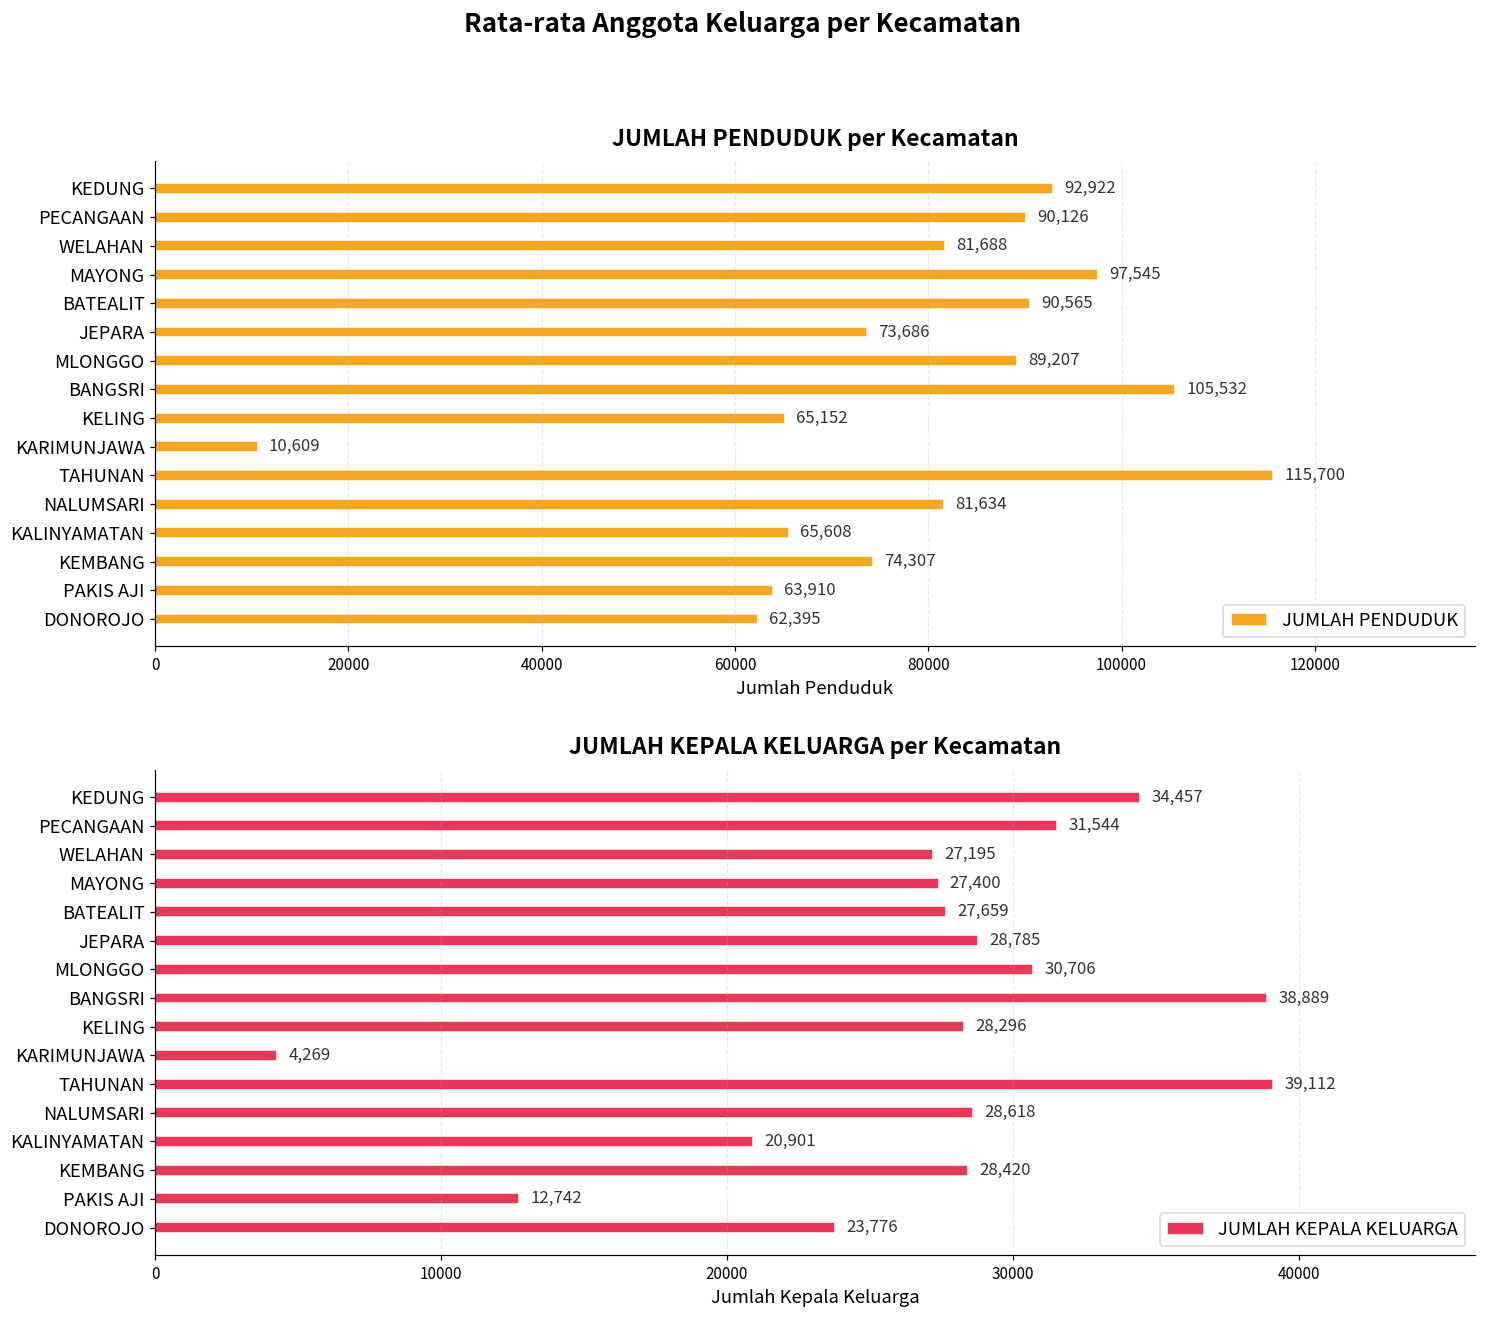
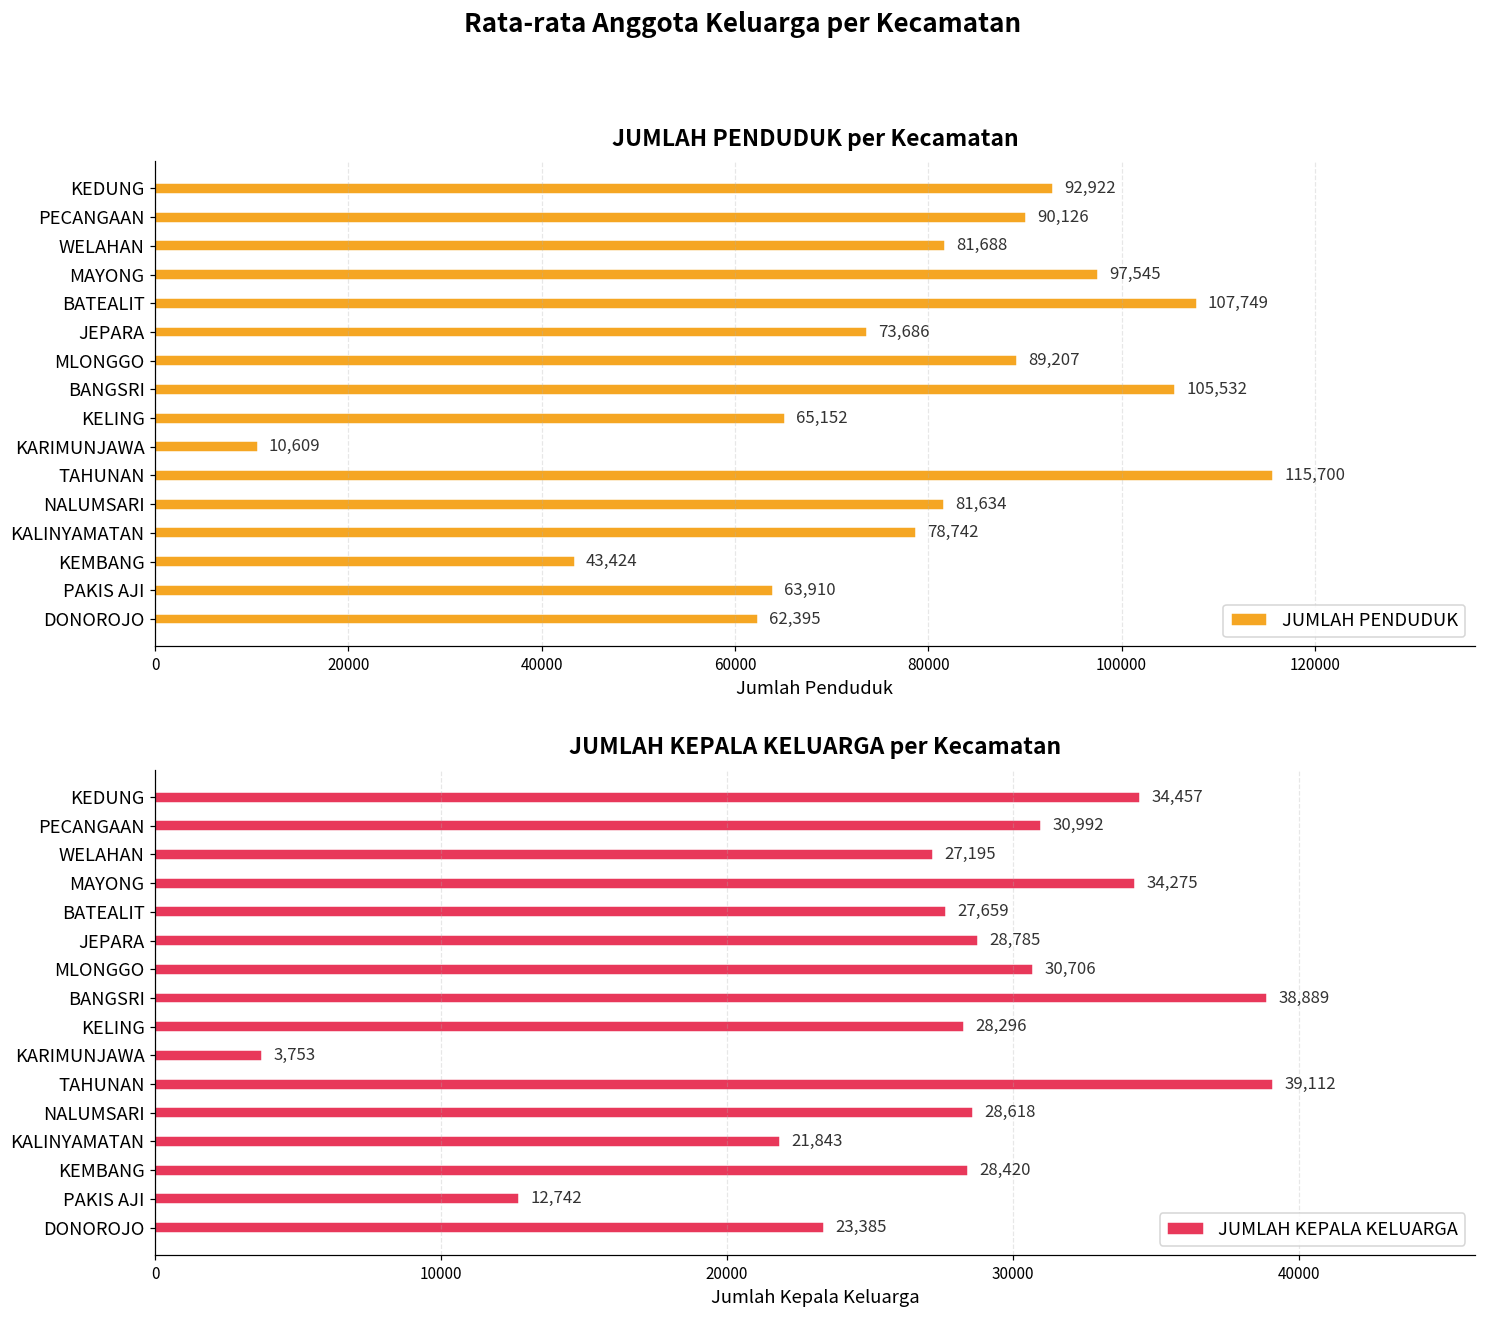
JUMLAH PENDUDUK per Kecamatan, BATEALIT: 90,565 -> 107,749
JUMLAH PENDUDUK per Kecamatan, KALINYAMATAN: 65,608 -> 78,742
JUMLAH PENDUDUK per Kecamatan, KEMBANG: 74,307 -> 43,424
JUMLAH KEPALA KELUARGA per Kecamatan, PECANGAAN: 31,544 -> 30,992
JUMLAH KEPALA KELUARGA per Kecamatan, MAYONG: 27,400 -> 34,275
JUMLAH KEPALA KELUARGA per Kecamatan, KARIMUNJAWA: 4,269 -> 3,753
JUMLAH KEPALA KELUARGA per Kecamatan, KALINYAMATAN: 20,901 -> 21,843
JUMLAH KEPALA KELUARGA per Kecamatan, DONOROJO: 23,776 -> 23,385
